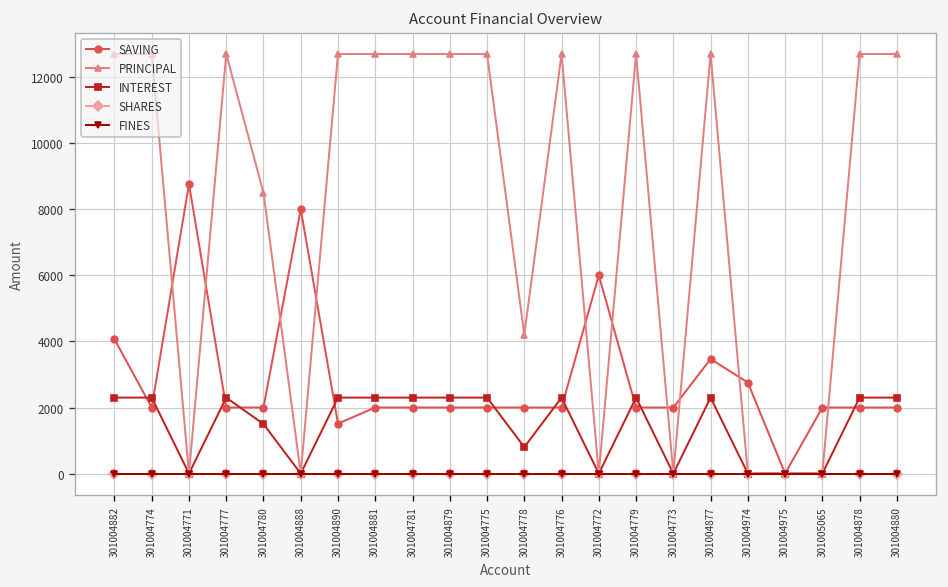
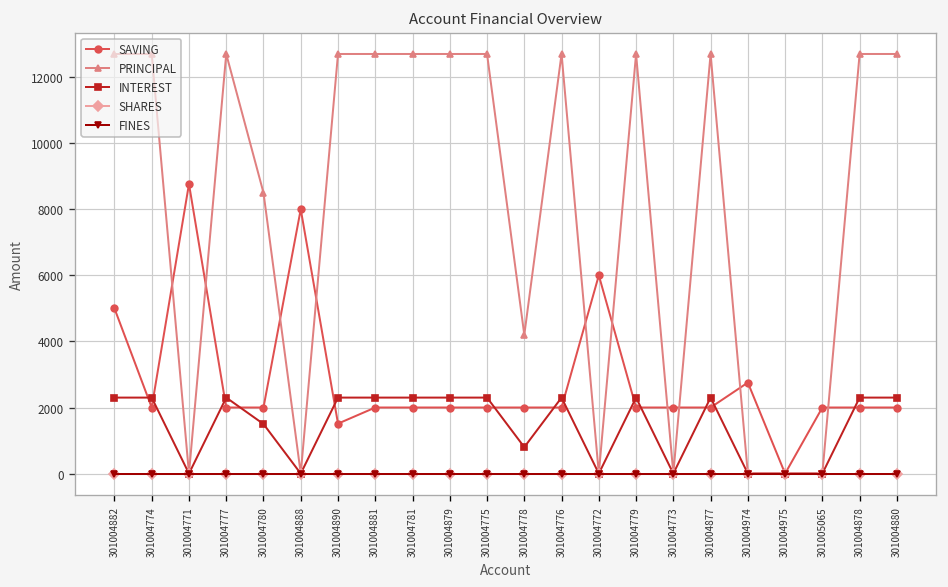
SAVING, 301004882: 4100 -> 5000
SAVING, 301004877: 3500 -> 2000
